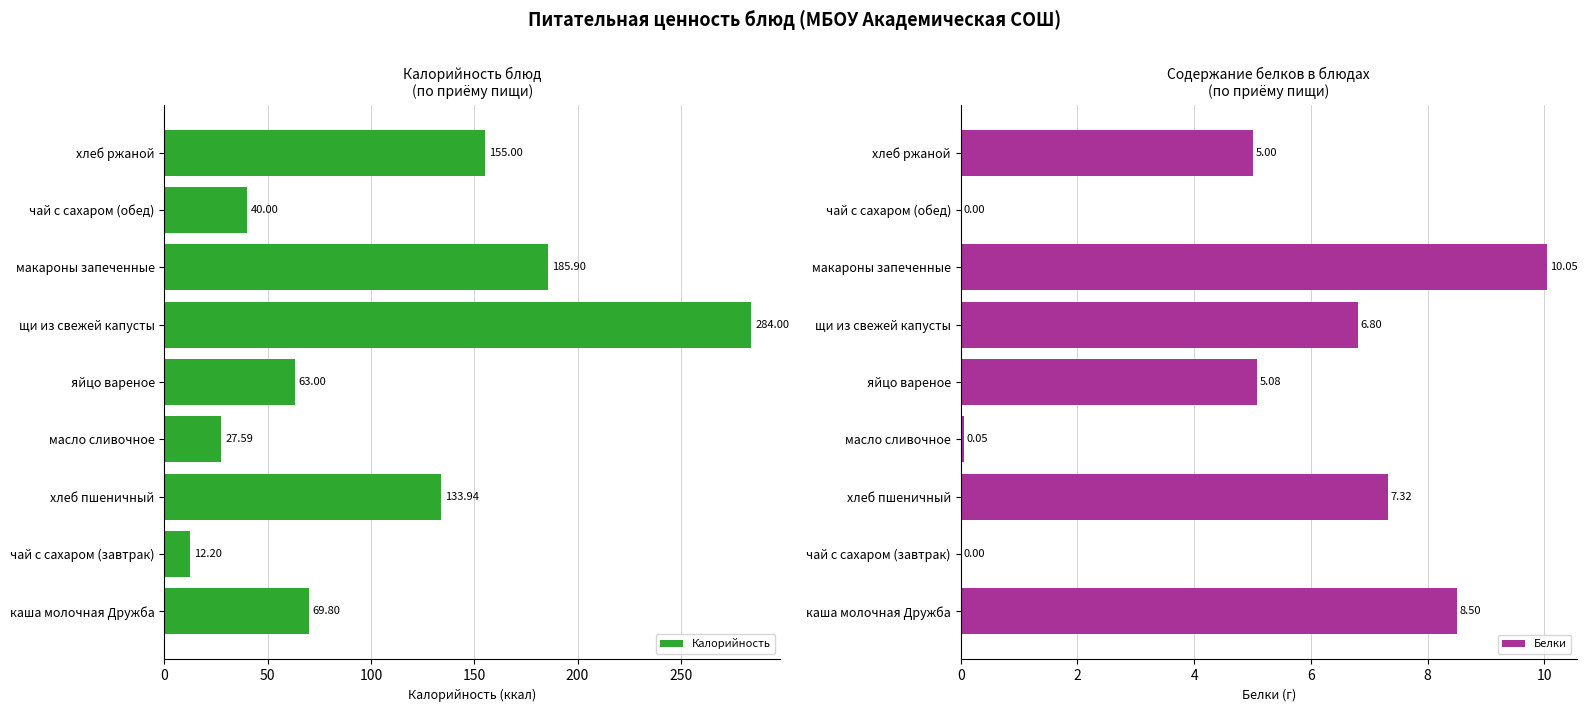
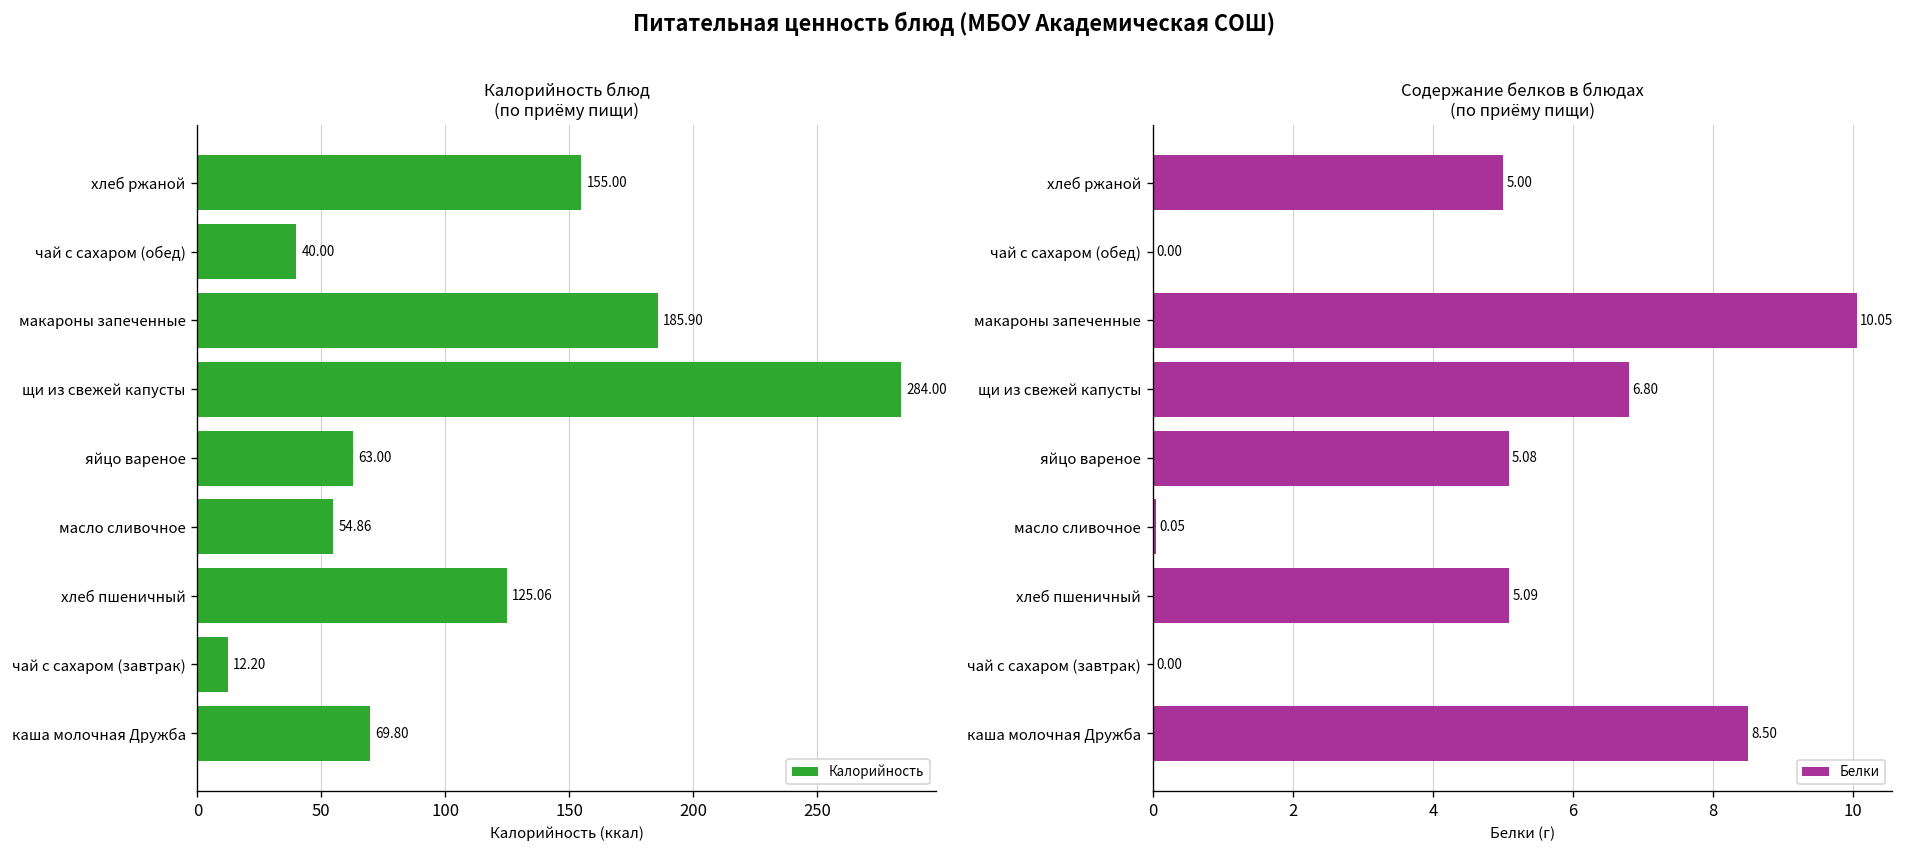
Калорийность блюд (по приёму пищи), масло сливочное: 27.59 -> 54.86
Калорийность блюд (по приёму пищи), хлеб пшеничный: 133.94 -> 125.06
Содержание белков в блюдах (по приёму пищи), хлеб пшеничный: 7.32 -> 5.09
